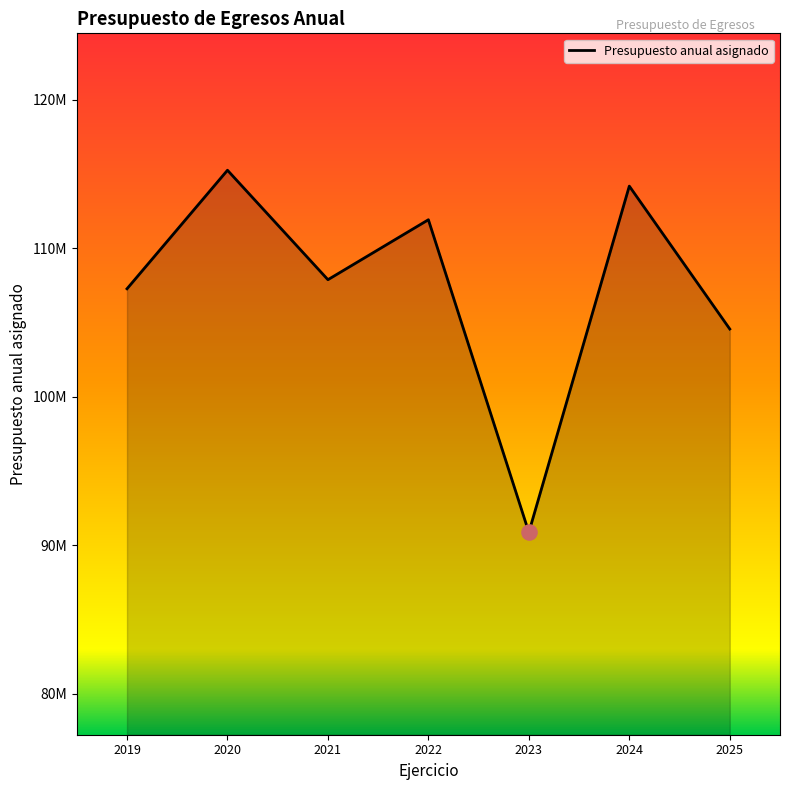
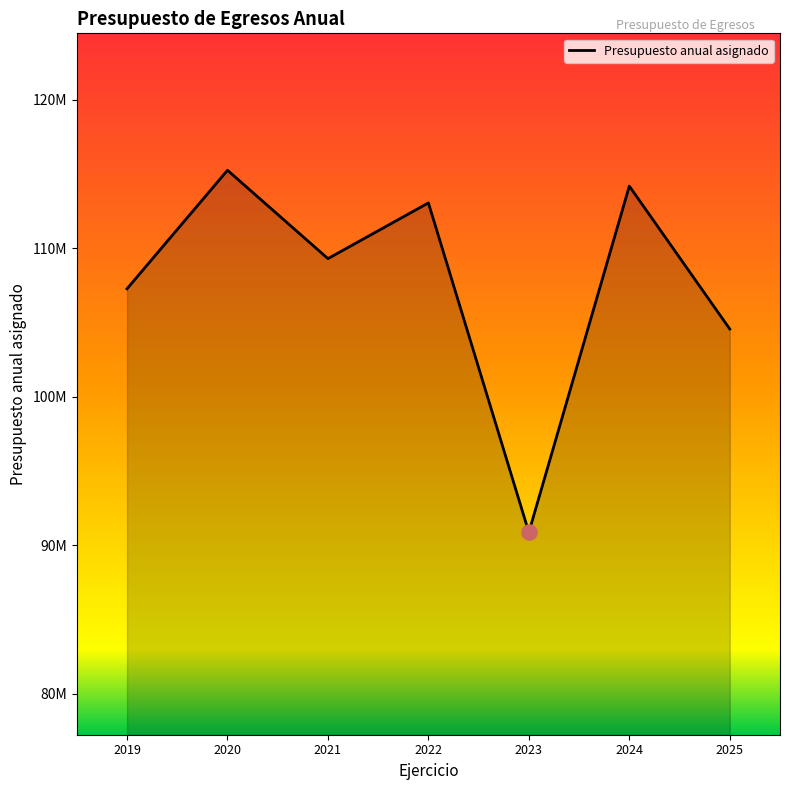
Presupuesto anual asignado, 2021: 107900000 -> 109300000
Presupuesto anual asignado, 2022: 111900000 -> 113100000
